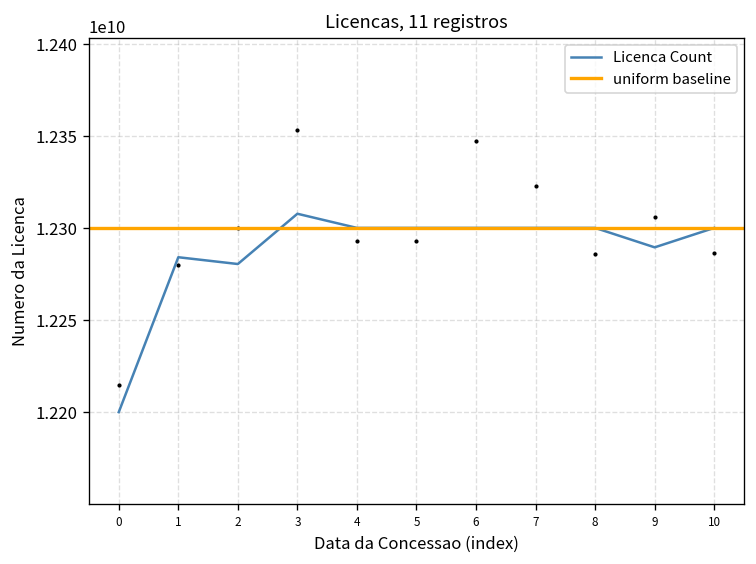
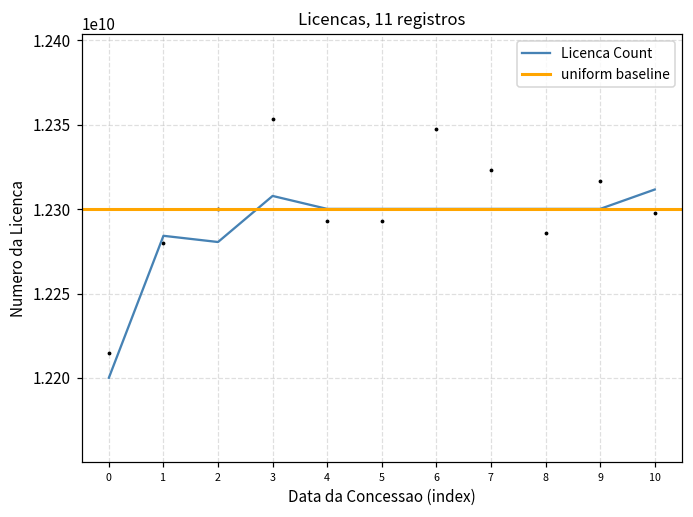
Licenca Count, 9: 12290000000 -> 12300000000
Licenca Count, 10: 12300000000 -> 12312000000
